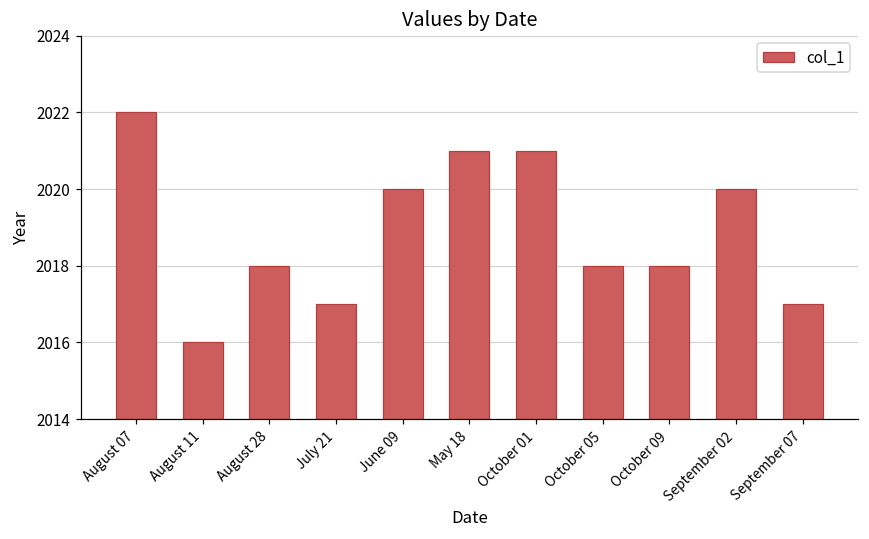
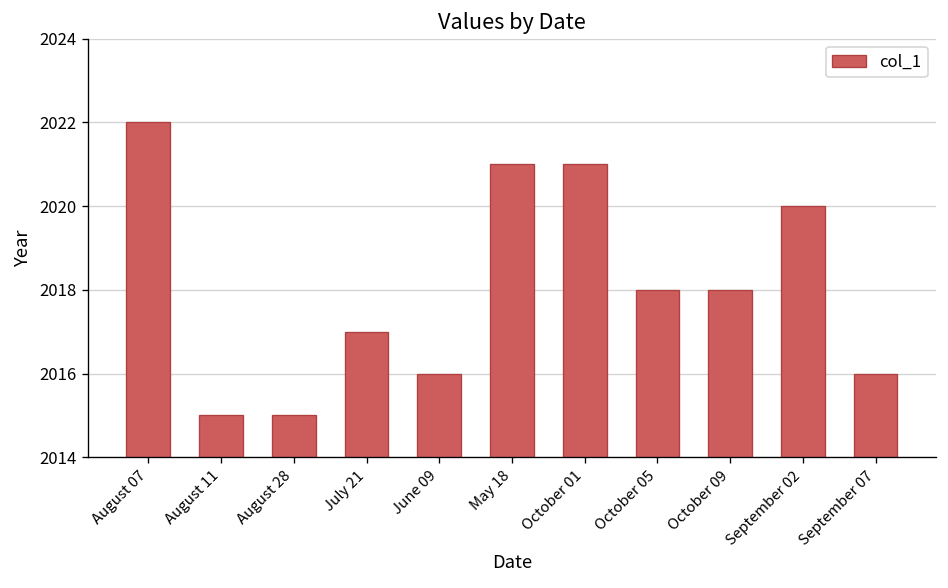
August 11: 2016 -> 2015
August 28: 2018 -> 2015
June 09: 2020 -> 2016
September 07: 2017 -> 2016
